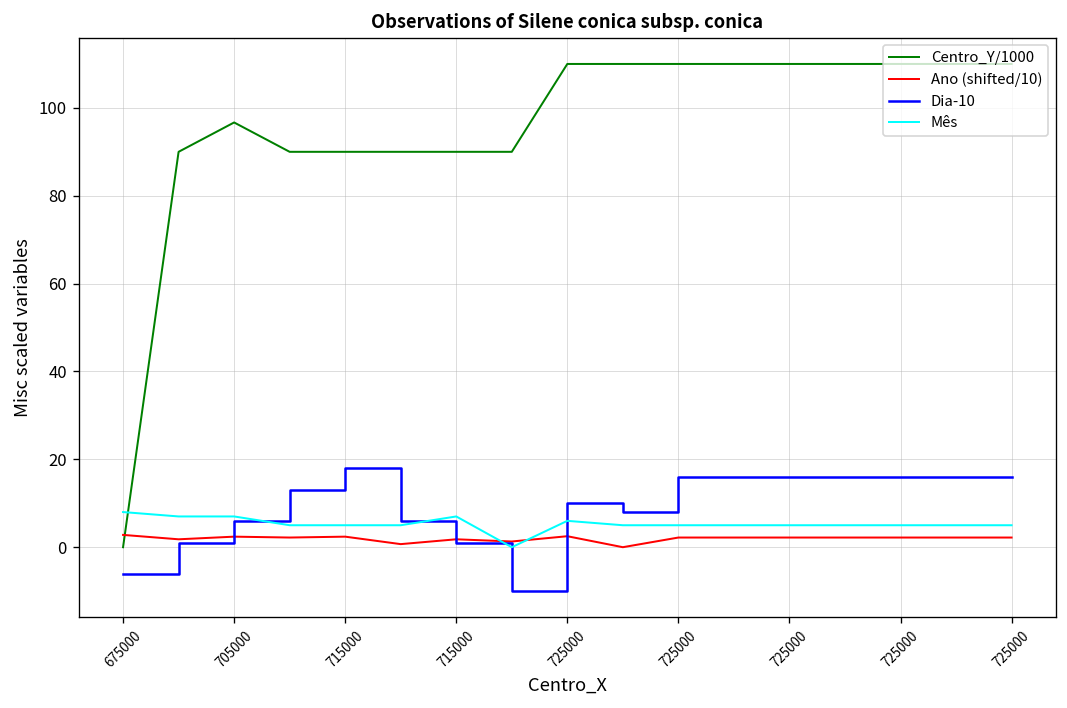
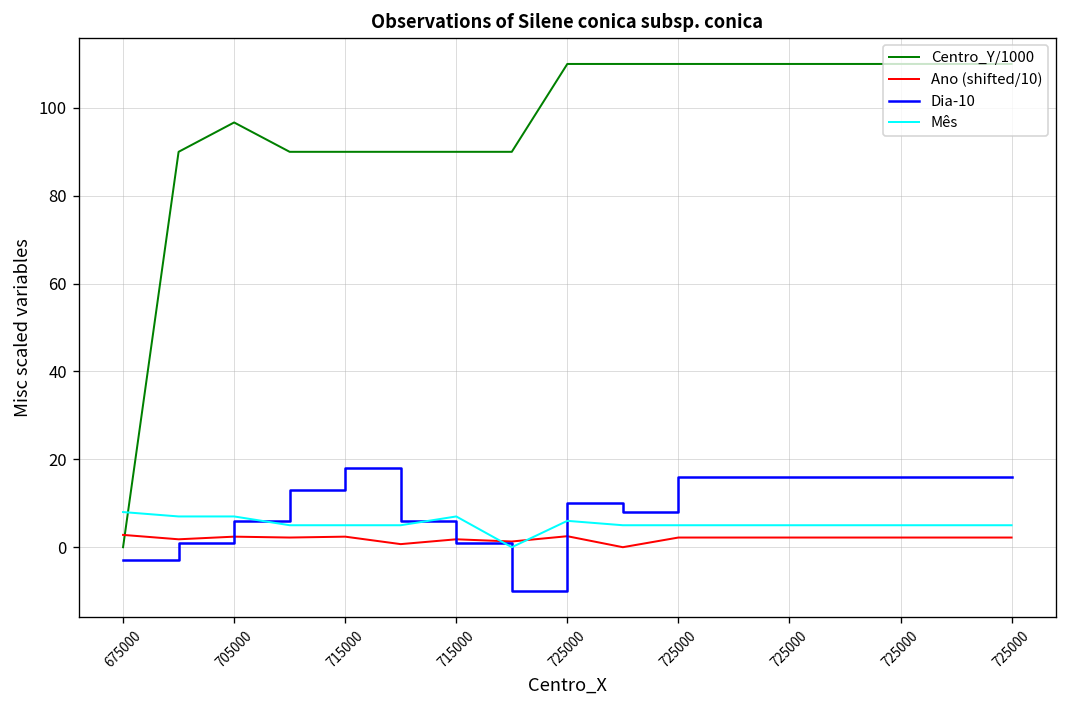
Dia-10, 675000: -6 -> -3
